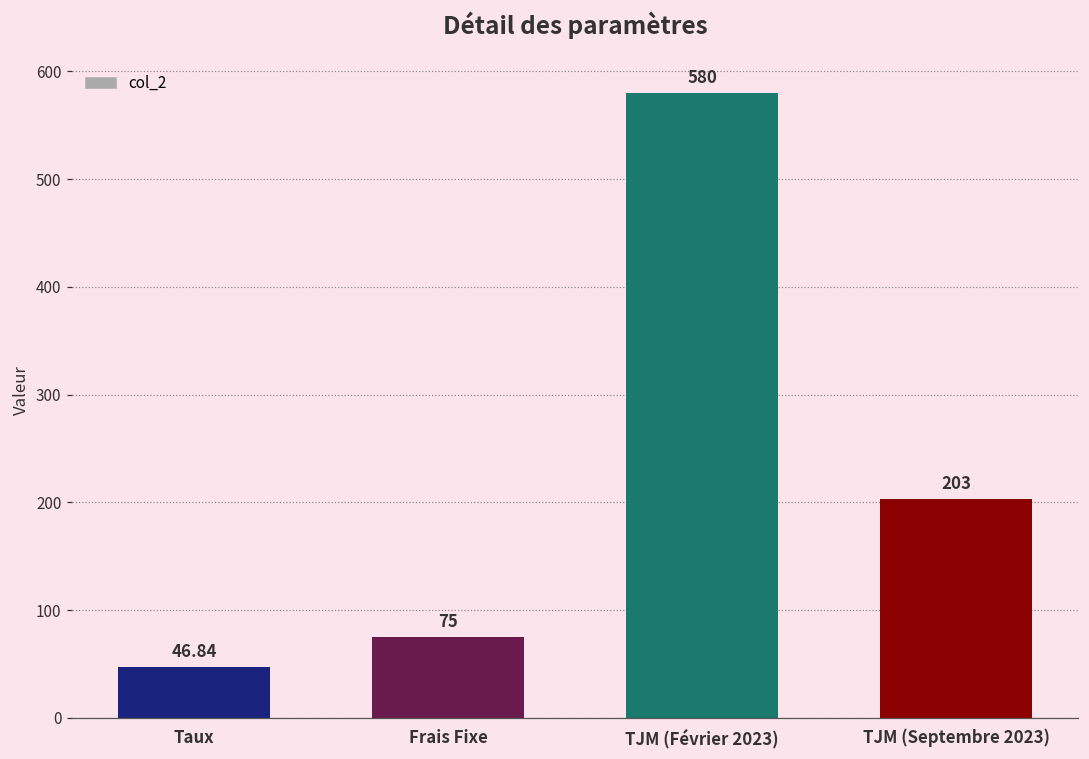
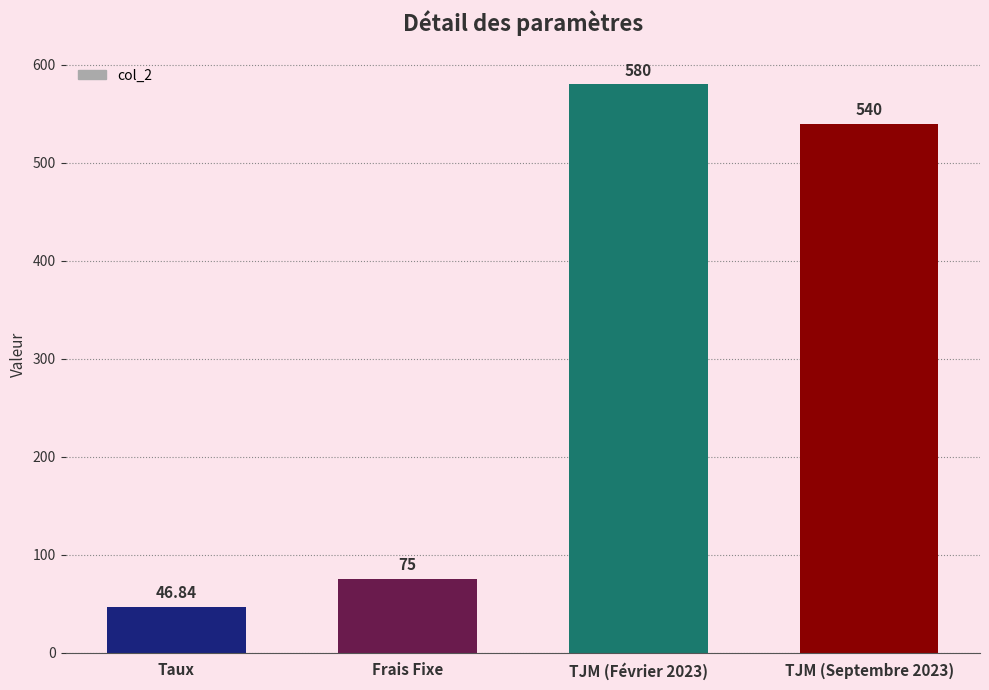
TJM (Septembre 2023): 203 -> 540
